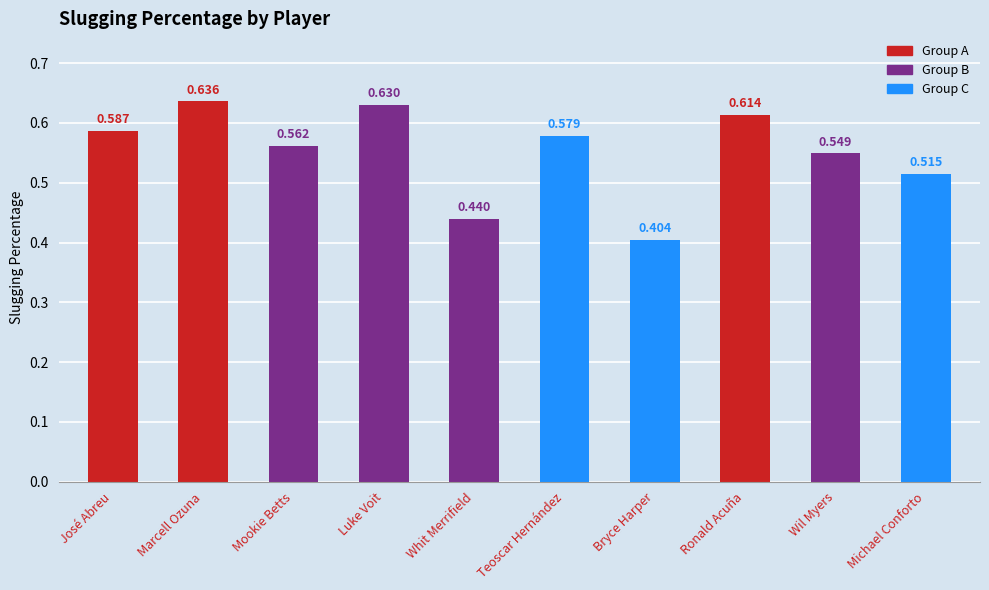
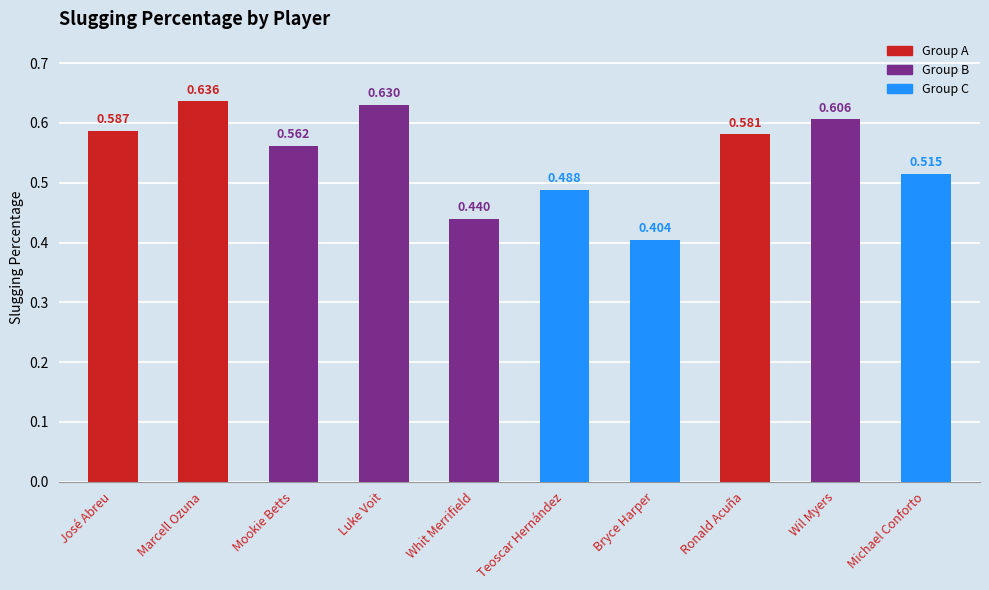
Teoscar Hernández: 0.579 -> 0.488
Ronald Acuña: 0.614 -> 0.581
Wil Myers: 0.549 -> 0.606
